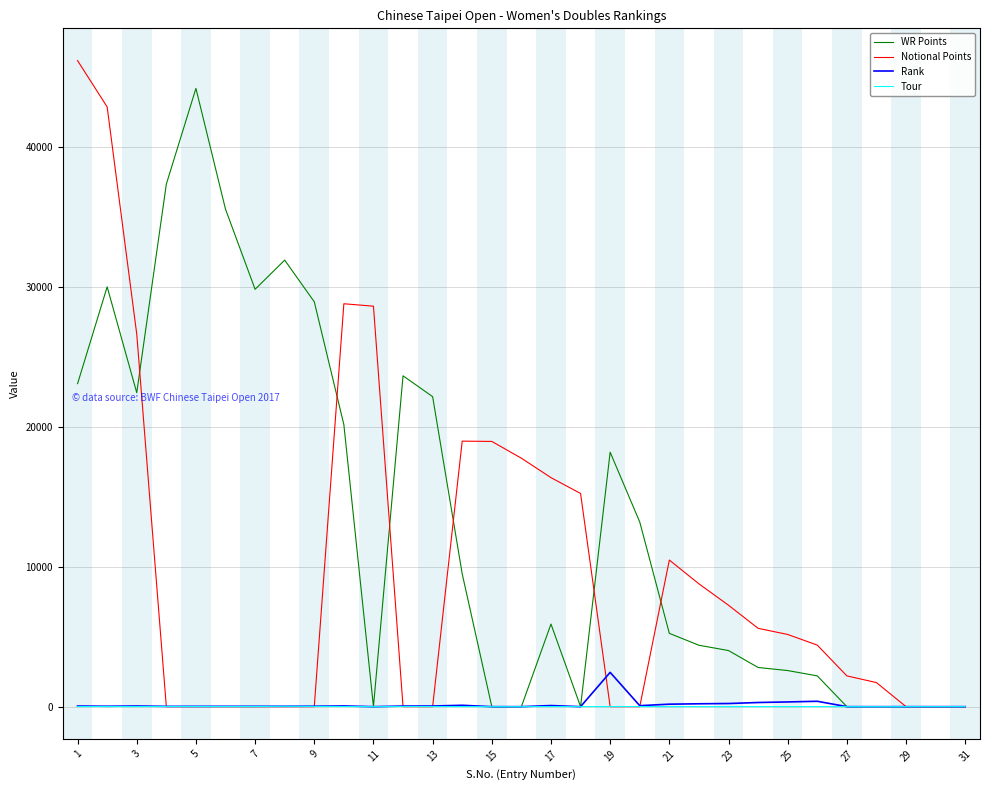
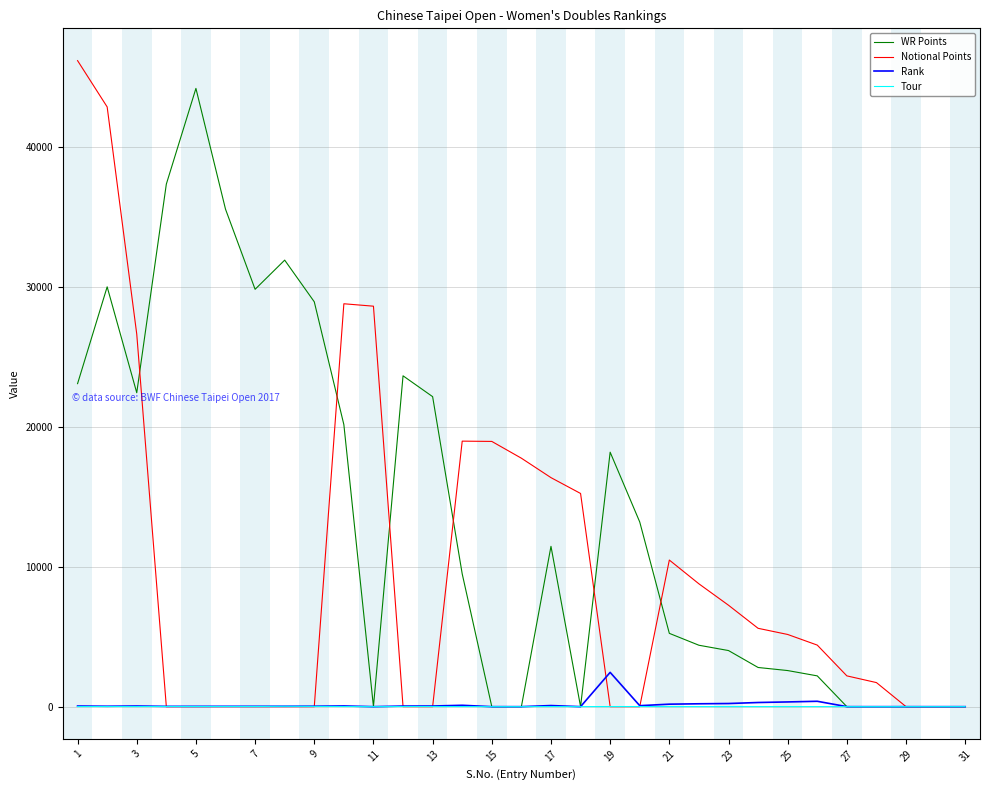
WR Points, 17: 5900 -> 11500
